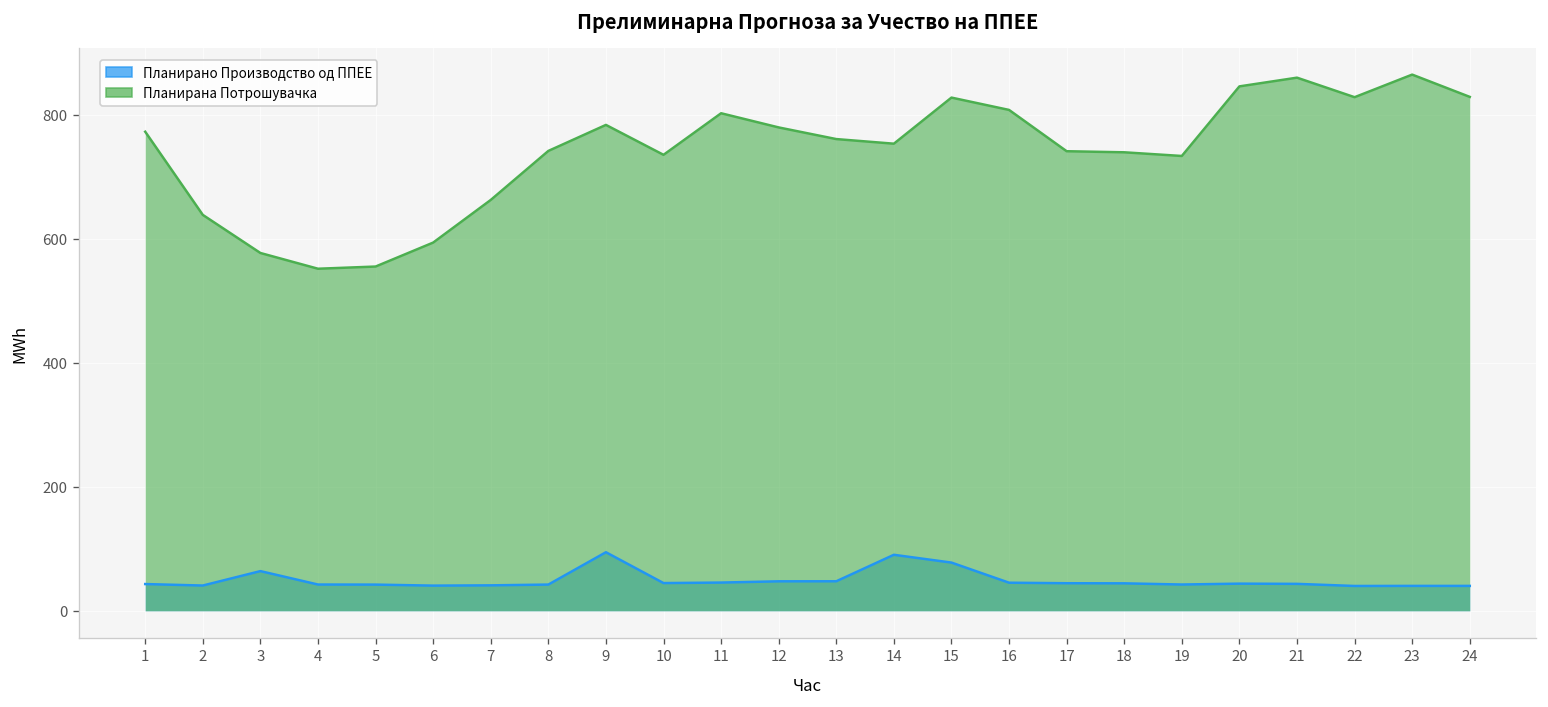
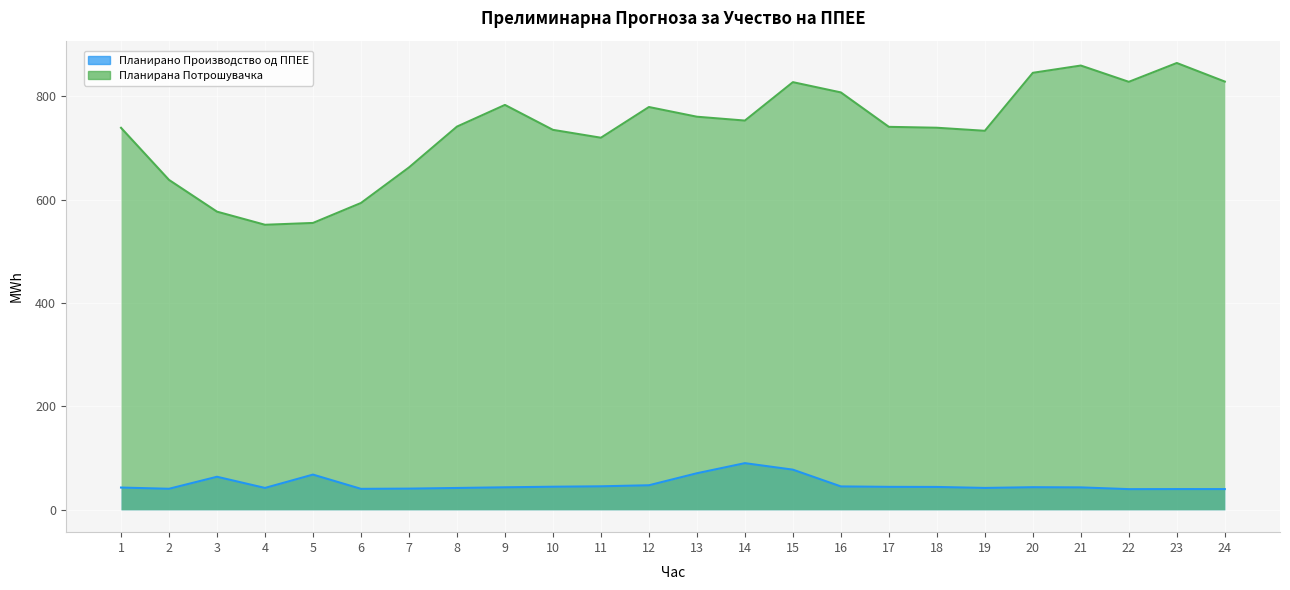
Планирана Потрошувачка, 1: 770 -> 740
Планирано Производство од ППЕЕ, 5: 40 -> 70
Планирано Производство од ППЕЕ, 9: 90 -> 40
Планирана Потрошувачка, 11: 800 -> 720
Планирано Производство од ППЕЕ, 13: 50 -> 70
